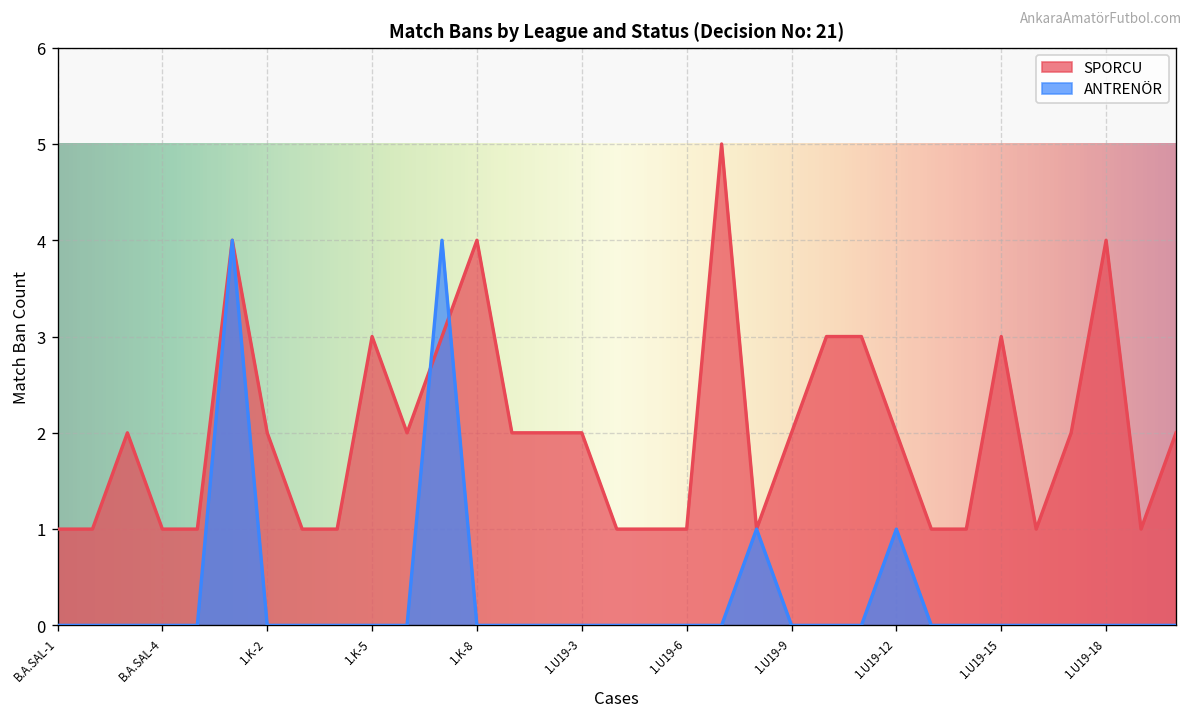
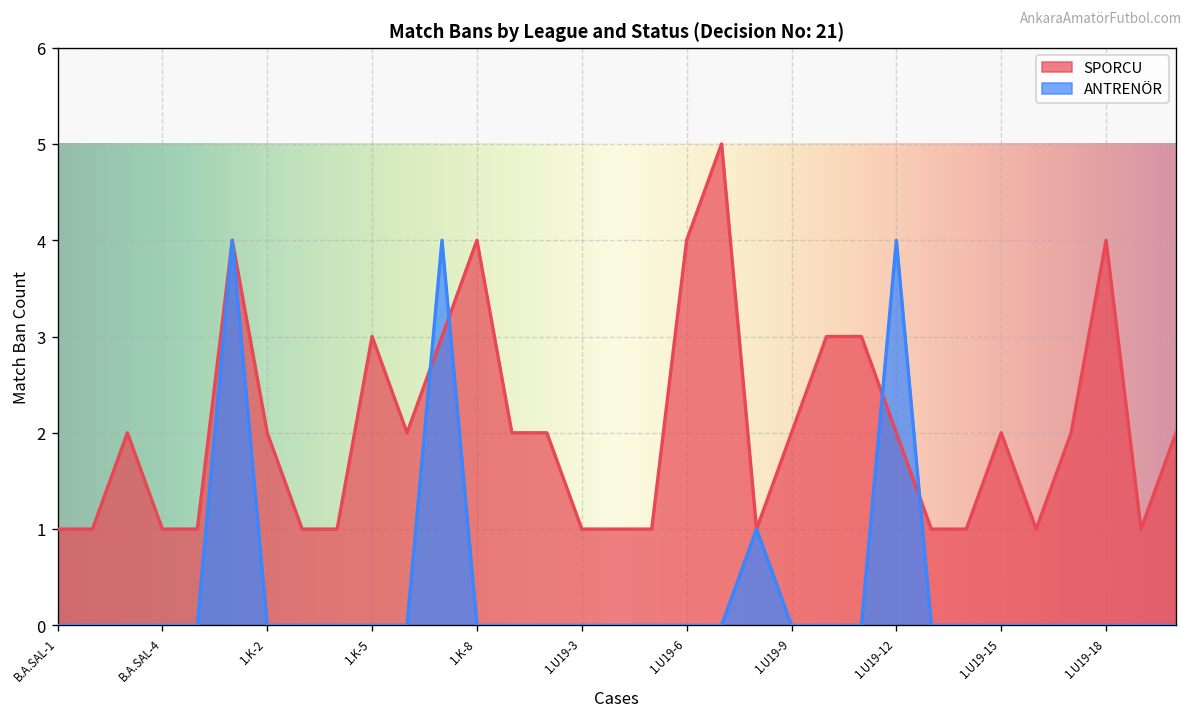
SPORCU, 1.U19-3: 2 -> 1
SPORCU, 1.U19-6: 1 -> 4
ANTRENÖR, 1.U19-12: 1 -> 4
SPORCU, 1.U19-15: 3 -> 2
